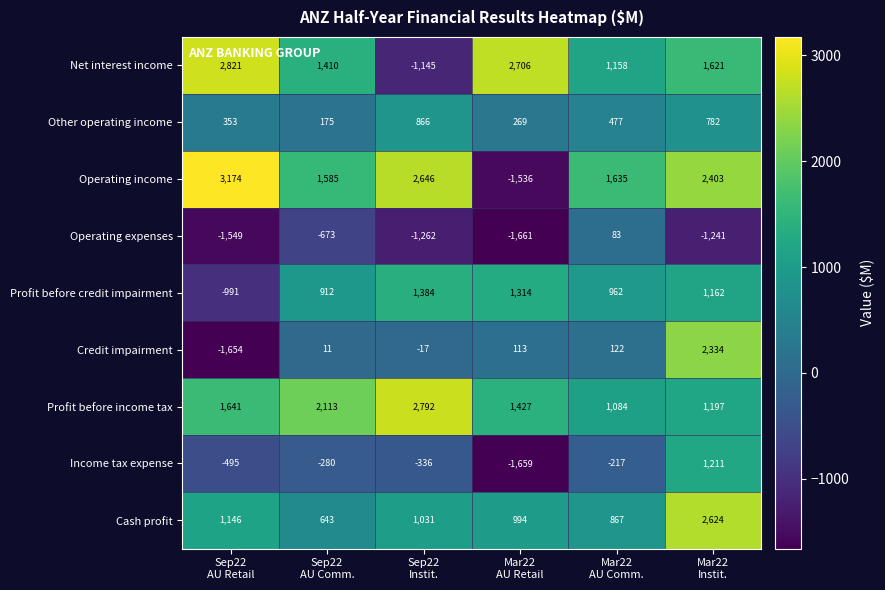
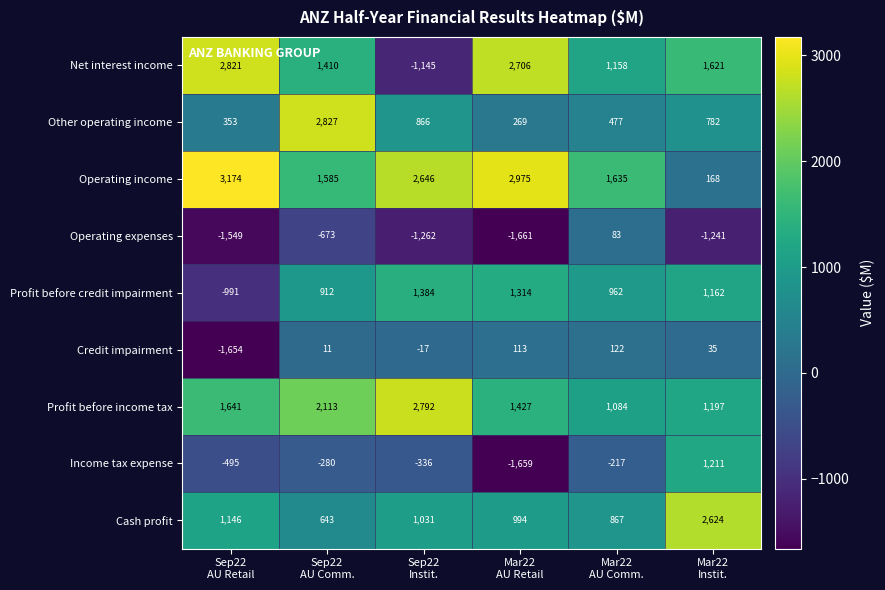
Other operating income, Sep22 AU Comm.: 175 -> 2,827
Operating income, Mar22 AU Retail: -1,536 -> 2,975
Operating income, Mar22 Instit.: 2,403 -> 168
Credit impairment, Mar22 Instit.: 2,334 -> 35
